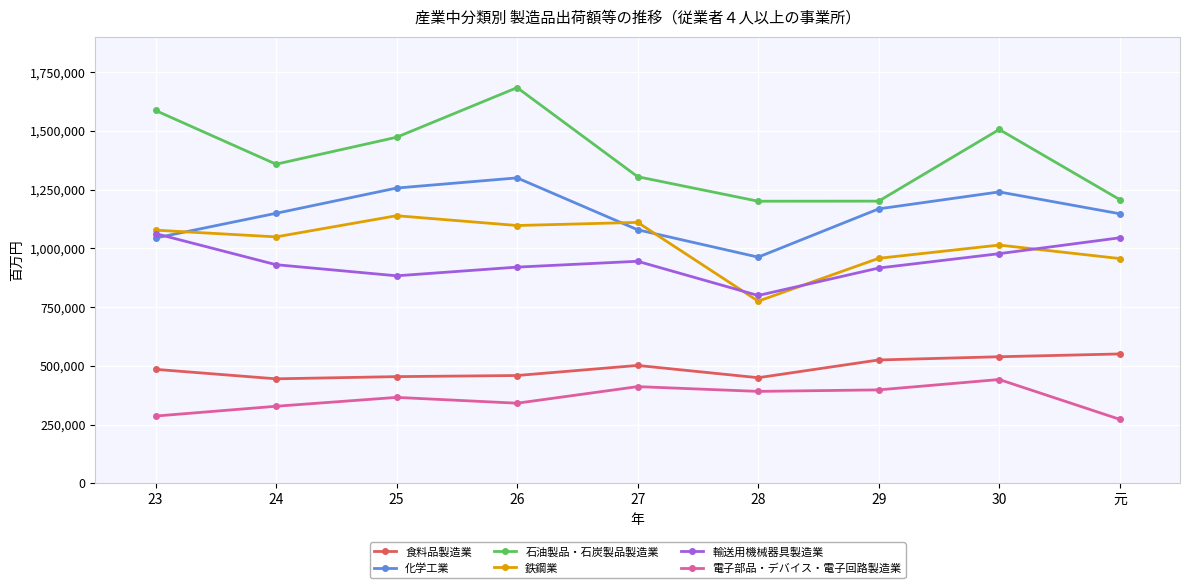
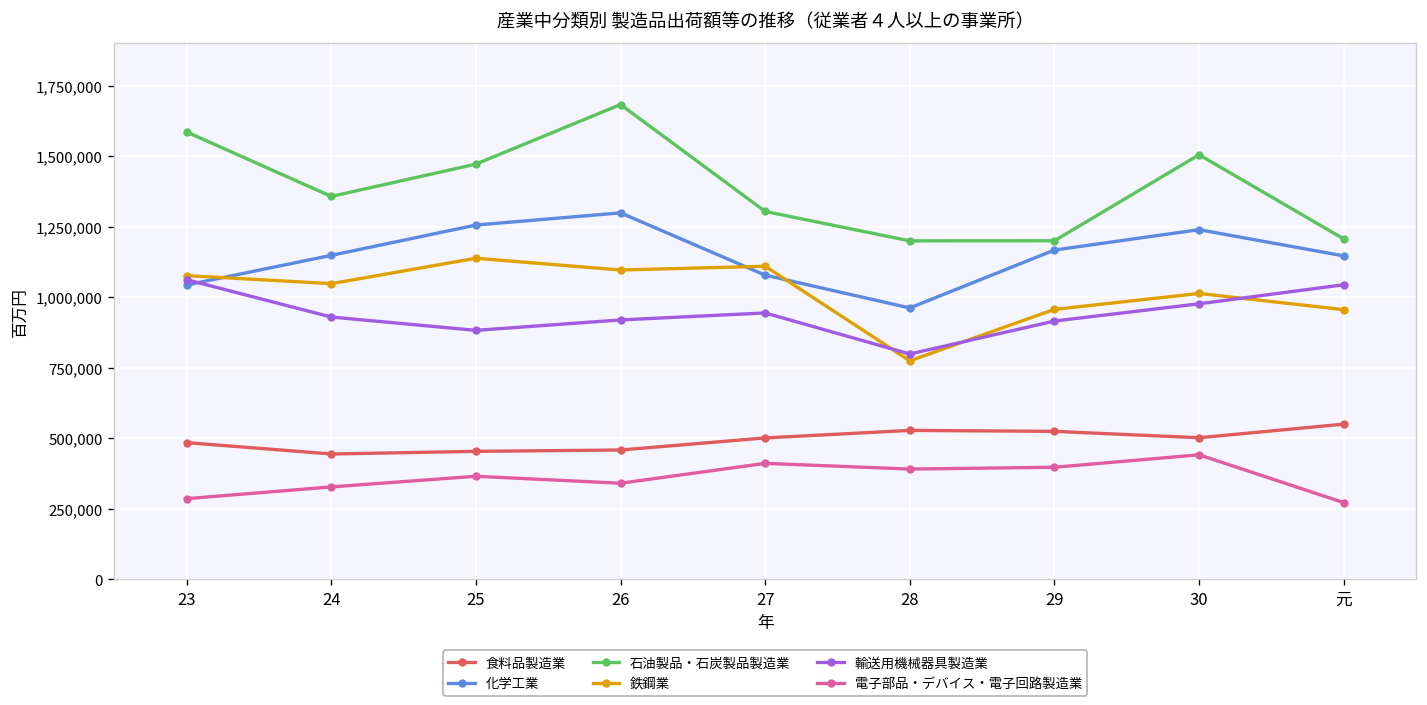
食料品製造業, 28: 450,000 -> 530,000
食料品製造業, 30: 540,000 -> 500,000
